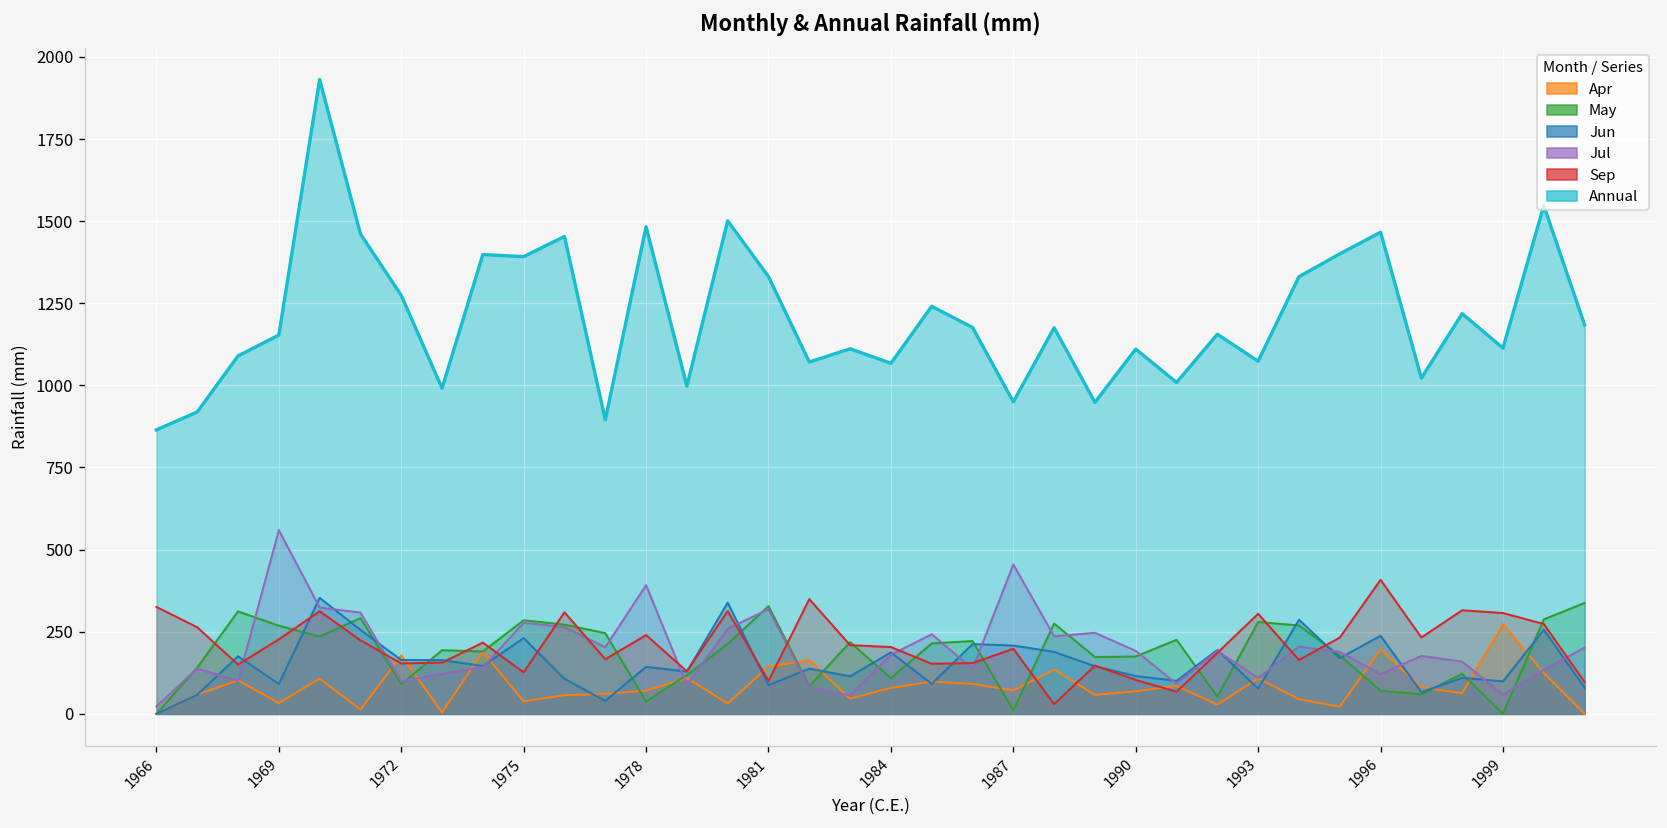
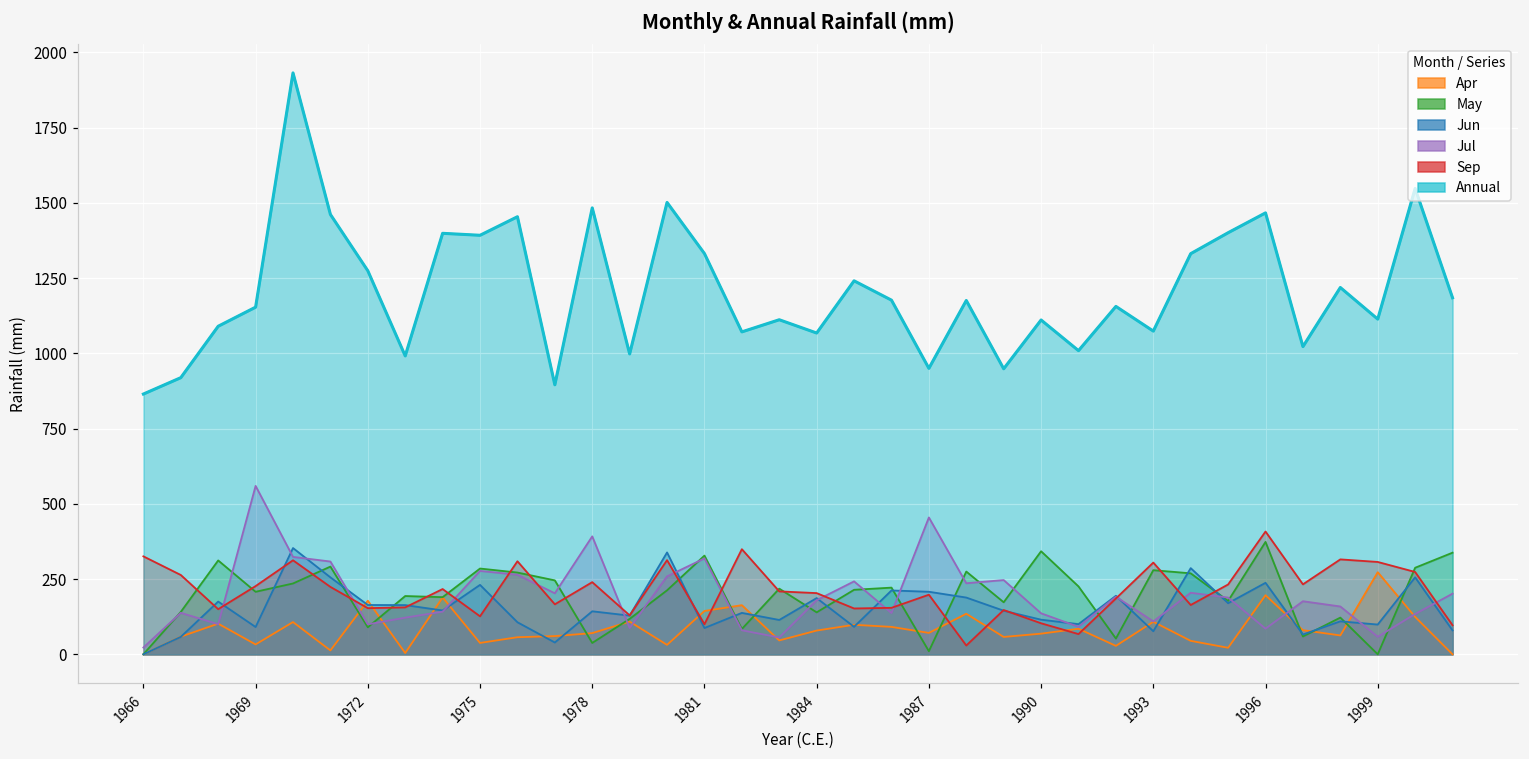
May, 1969: 270 -> 210
May, 1984: 110 -> 140
May, 1990: 170 -> 340
Jul, 1990: 190 -> 140
May, 1996: 70 -> 370
Jul, 1996: 120 -> 90
